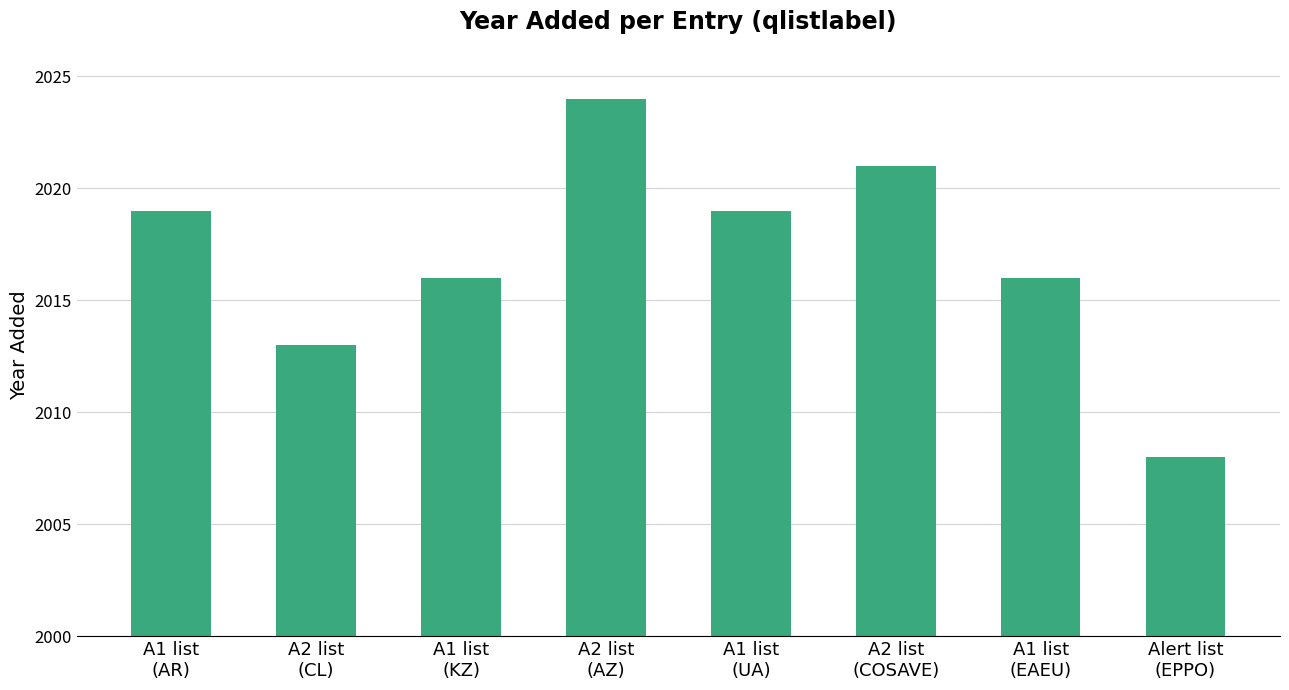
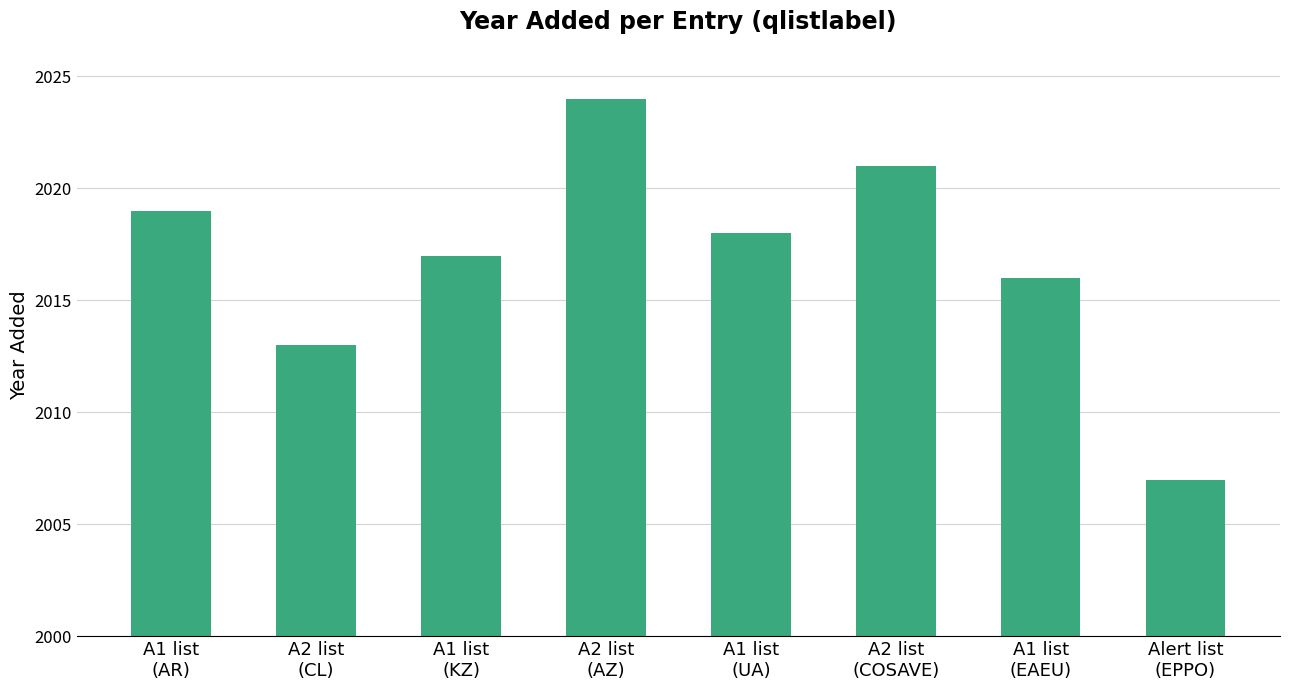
A1 list (KZ): 2016 -> 2017
A1 list (UA): 2019 -> 2018
Alert list (EPPO): 2008 -> 2007
